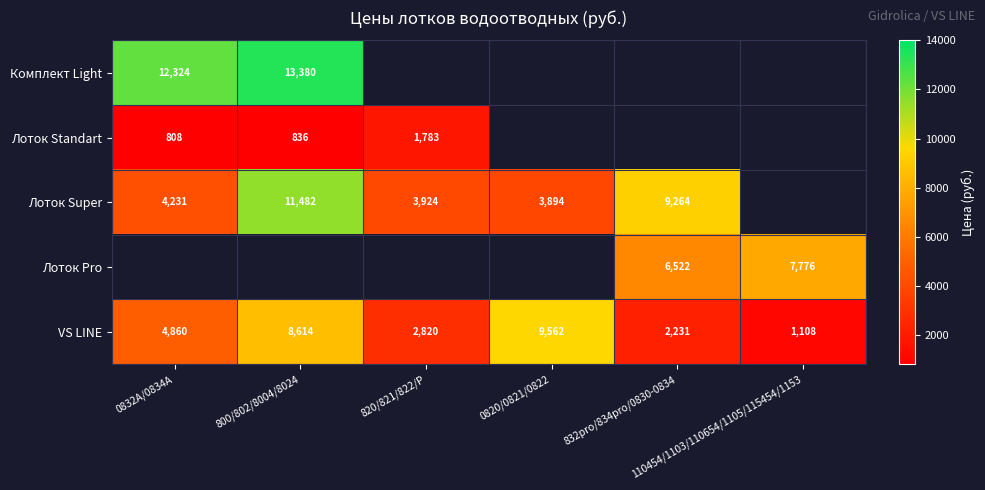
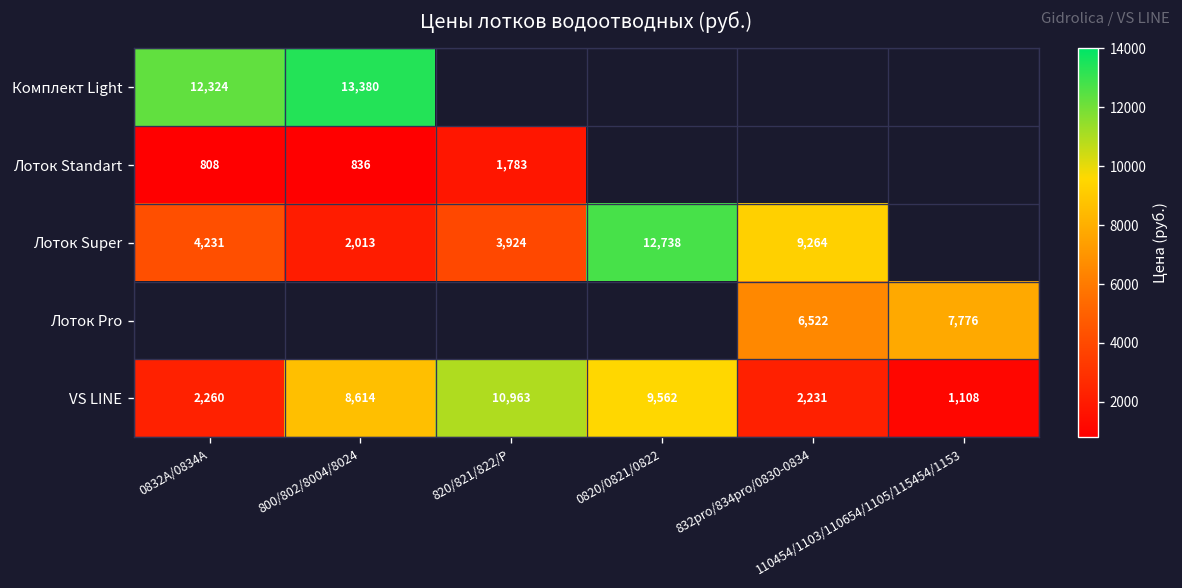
Лоток Super, 800/802/8004/8024: 11,482 -> 2,013
Лоток Super, 0820/0821/0822: 3,894 -> 12,738
VS LINE, 0832A/0834A: 4,860 -> 2,260
VS LINE, 820/821/822/P: 2,820 -> 10,963
